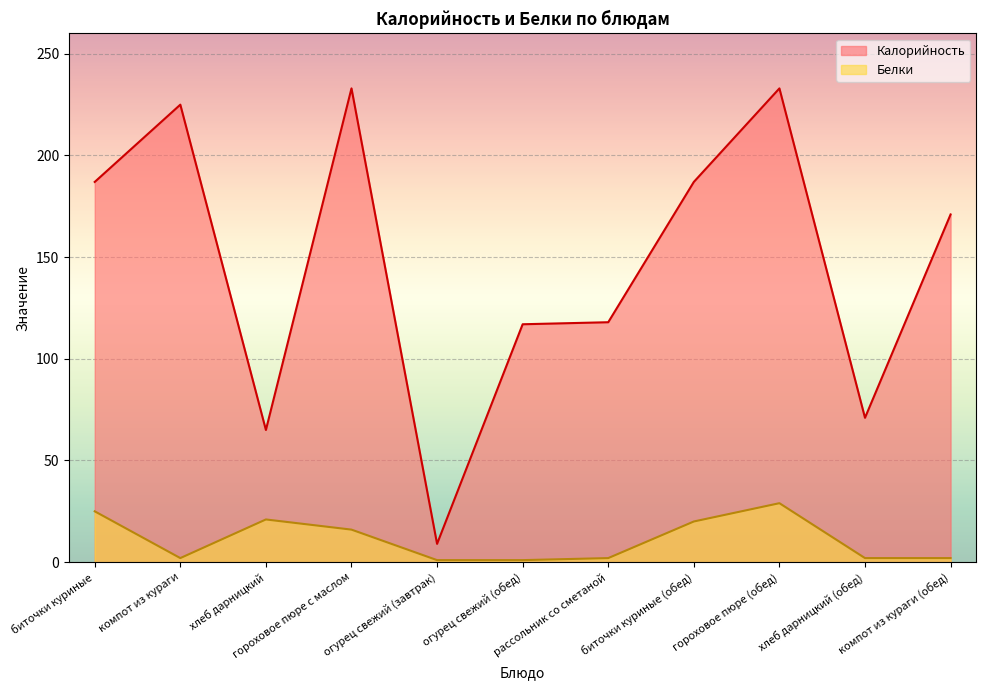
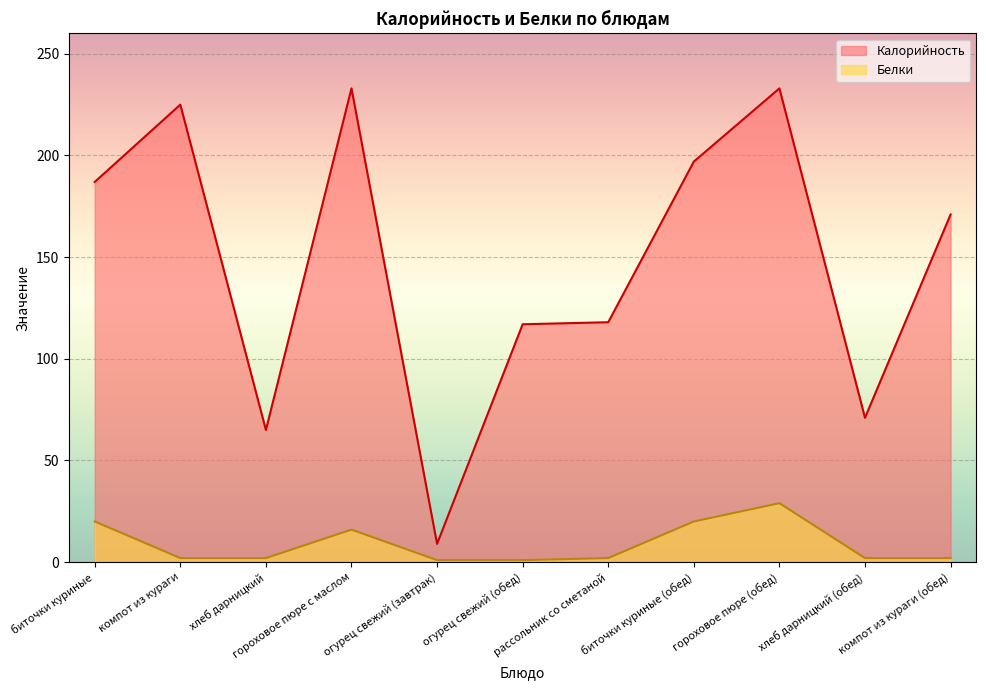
Белки, биточки куриные: 25 -> 20
Белки, хлеб дарницкий: 21 -> 2
Калорийность, биточки куриные (обед): 187 -> 197
